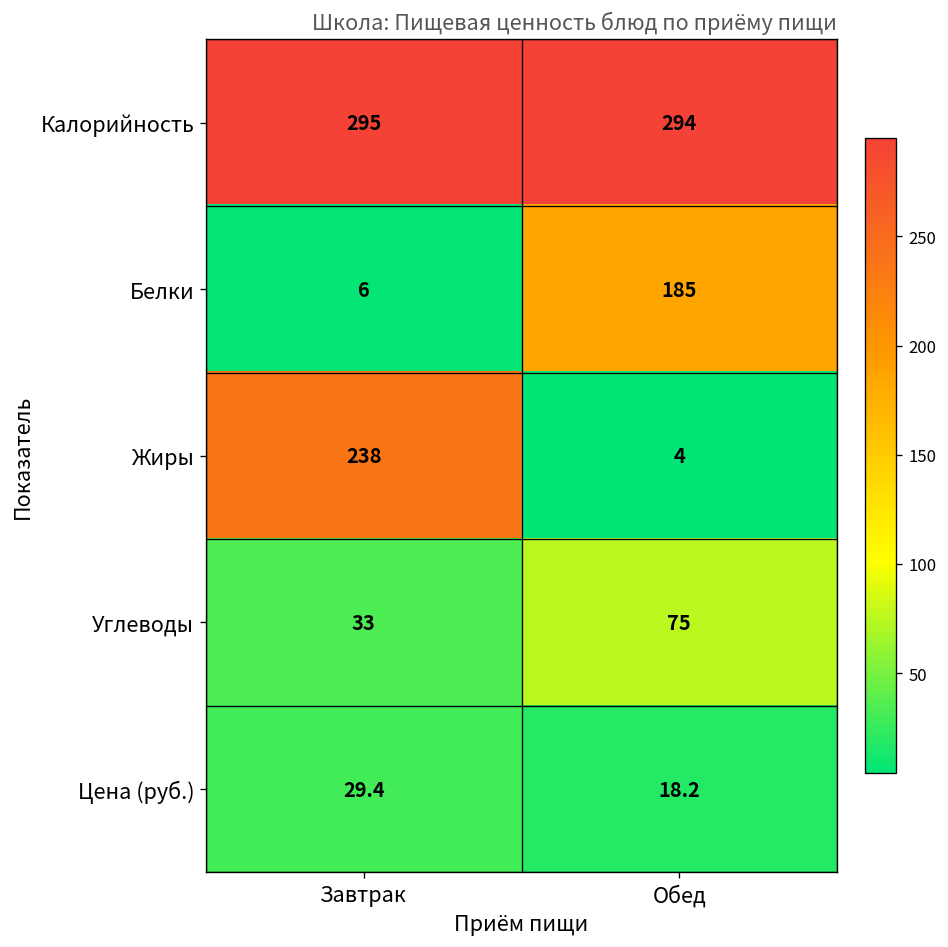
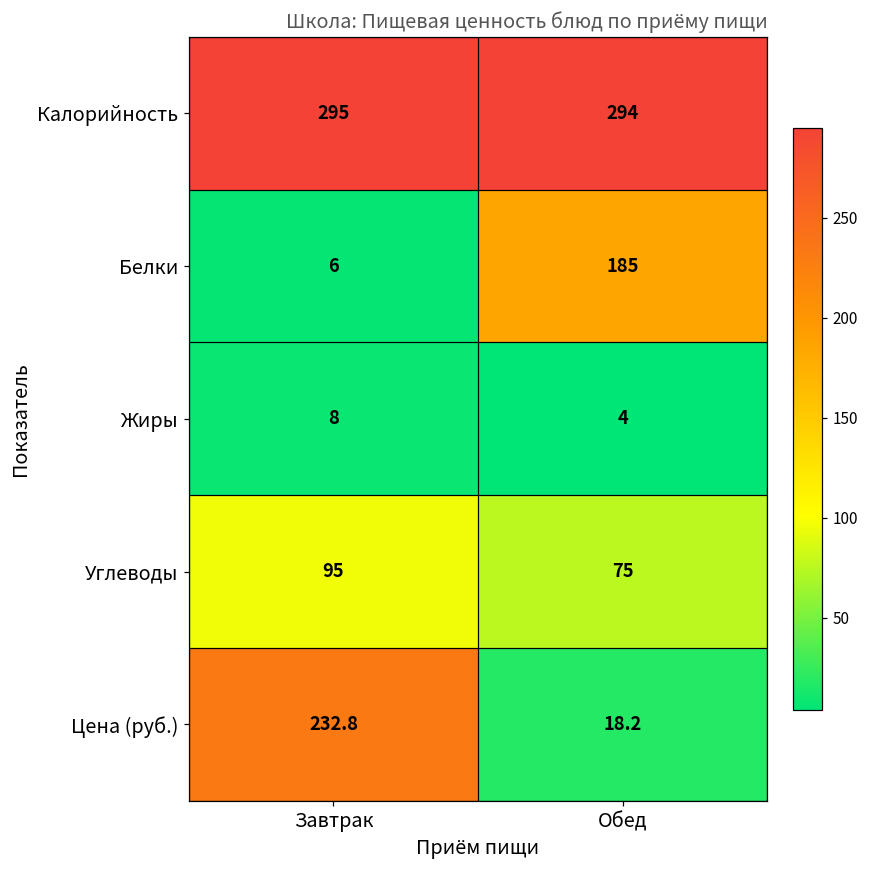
Жиры, Завтрак: 238 -> 8
Углеводы, Завтрак: 33 -> 95
Цена (руб.), Завтрак: 29.4 -> 232.8
